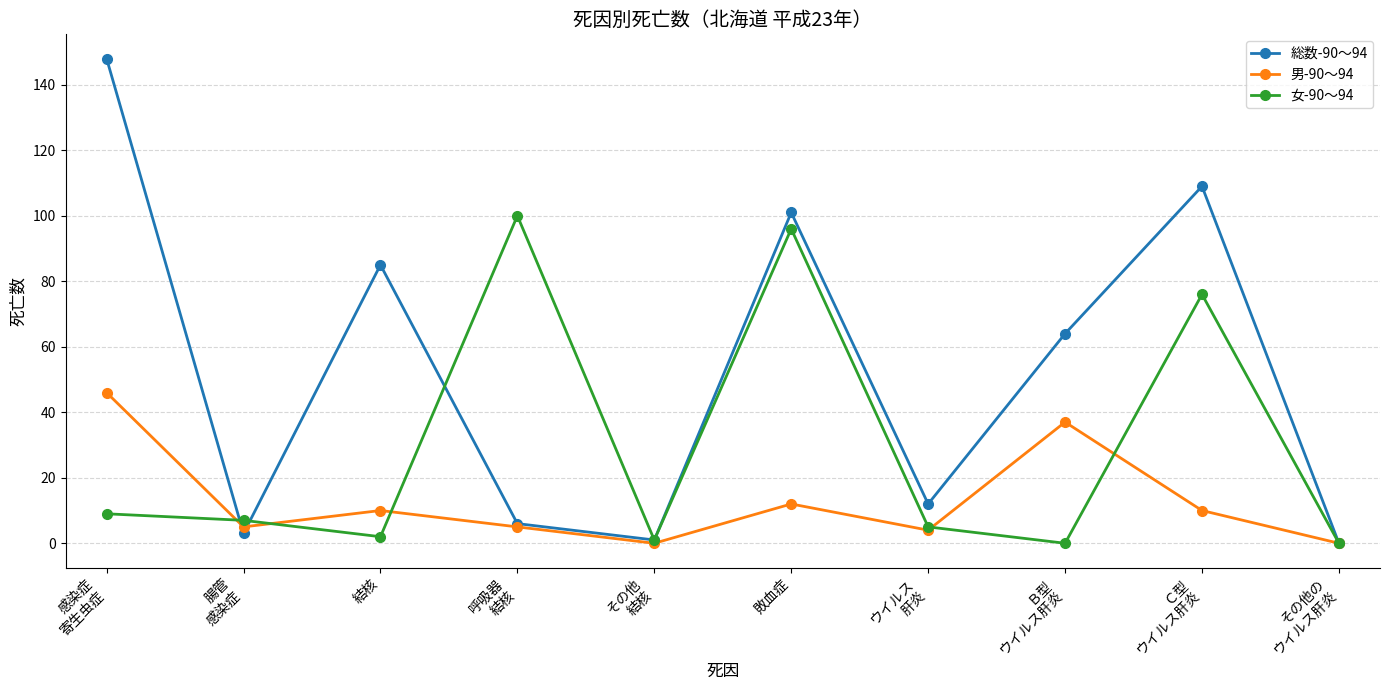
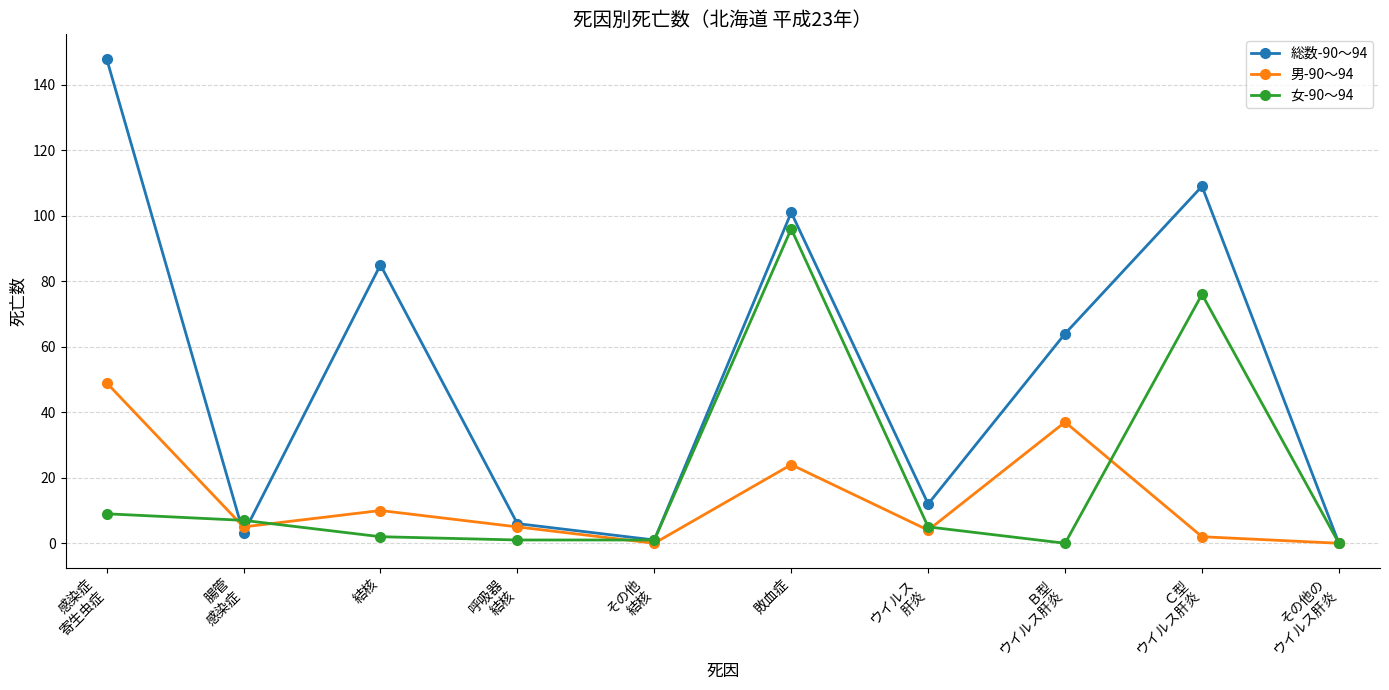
男-90～94, 感染症 寄生虫症: 46 -> 49
女-90～94, 呼吸器 結核: 100 -> 1
男-90～94, 敗血症: 12 -> 24
男-90～94, Ｃ型 ウイルス肝炎: 10 -> 2
